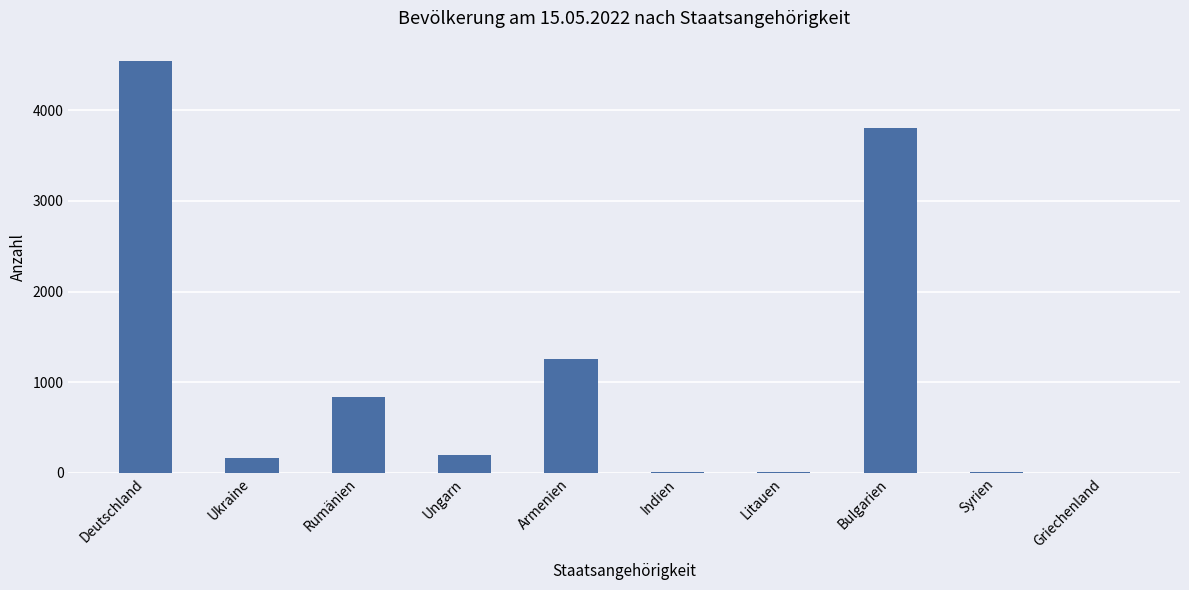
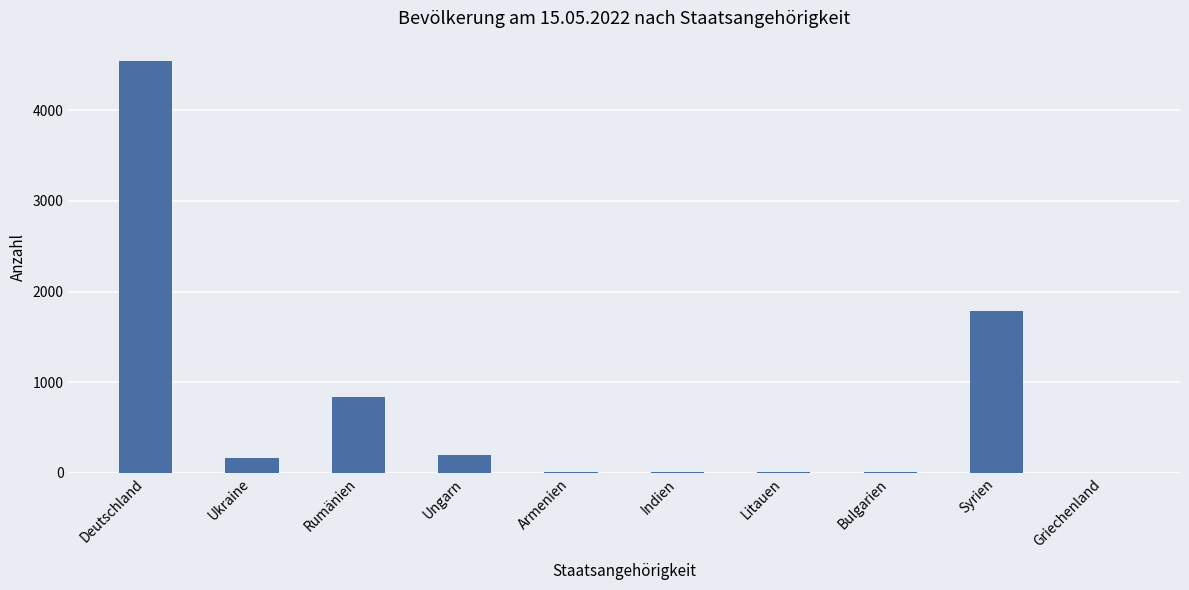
Armenien: 1300 -> 0
Bulgarien: 3800 -> 0
Syrien: 0 -> 1800
